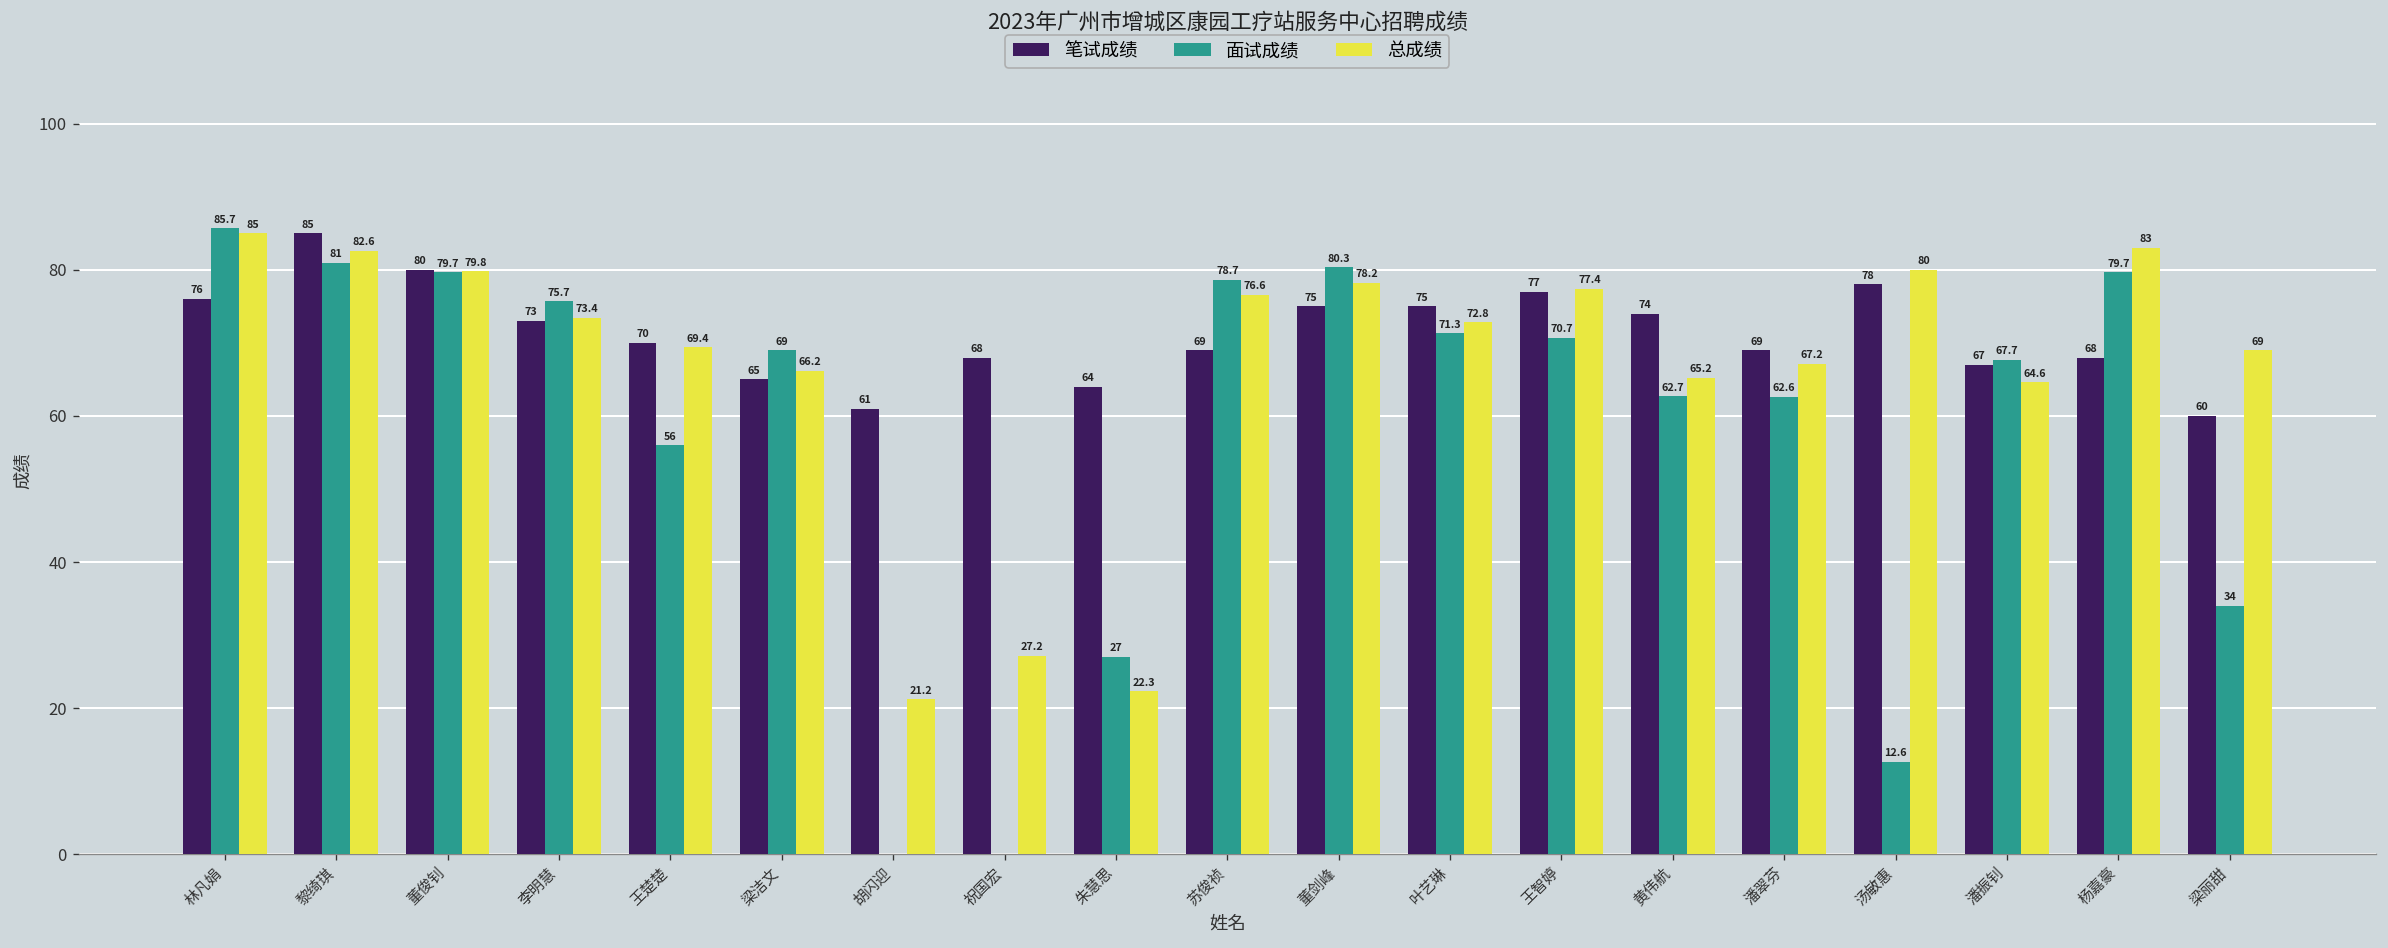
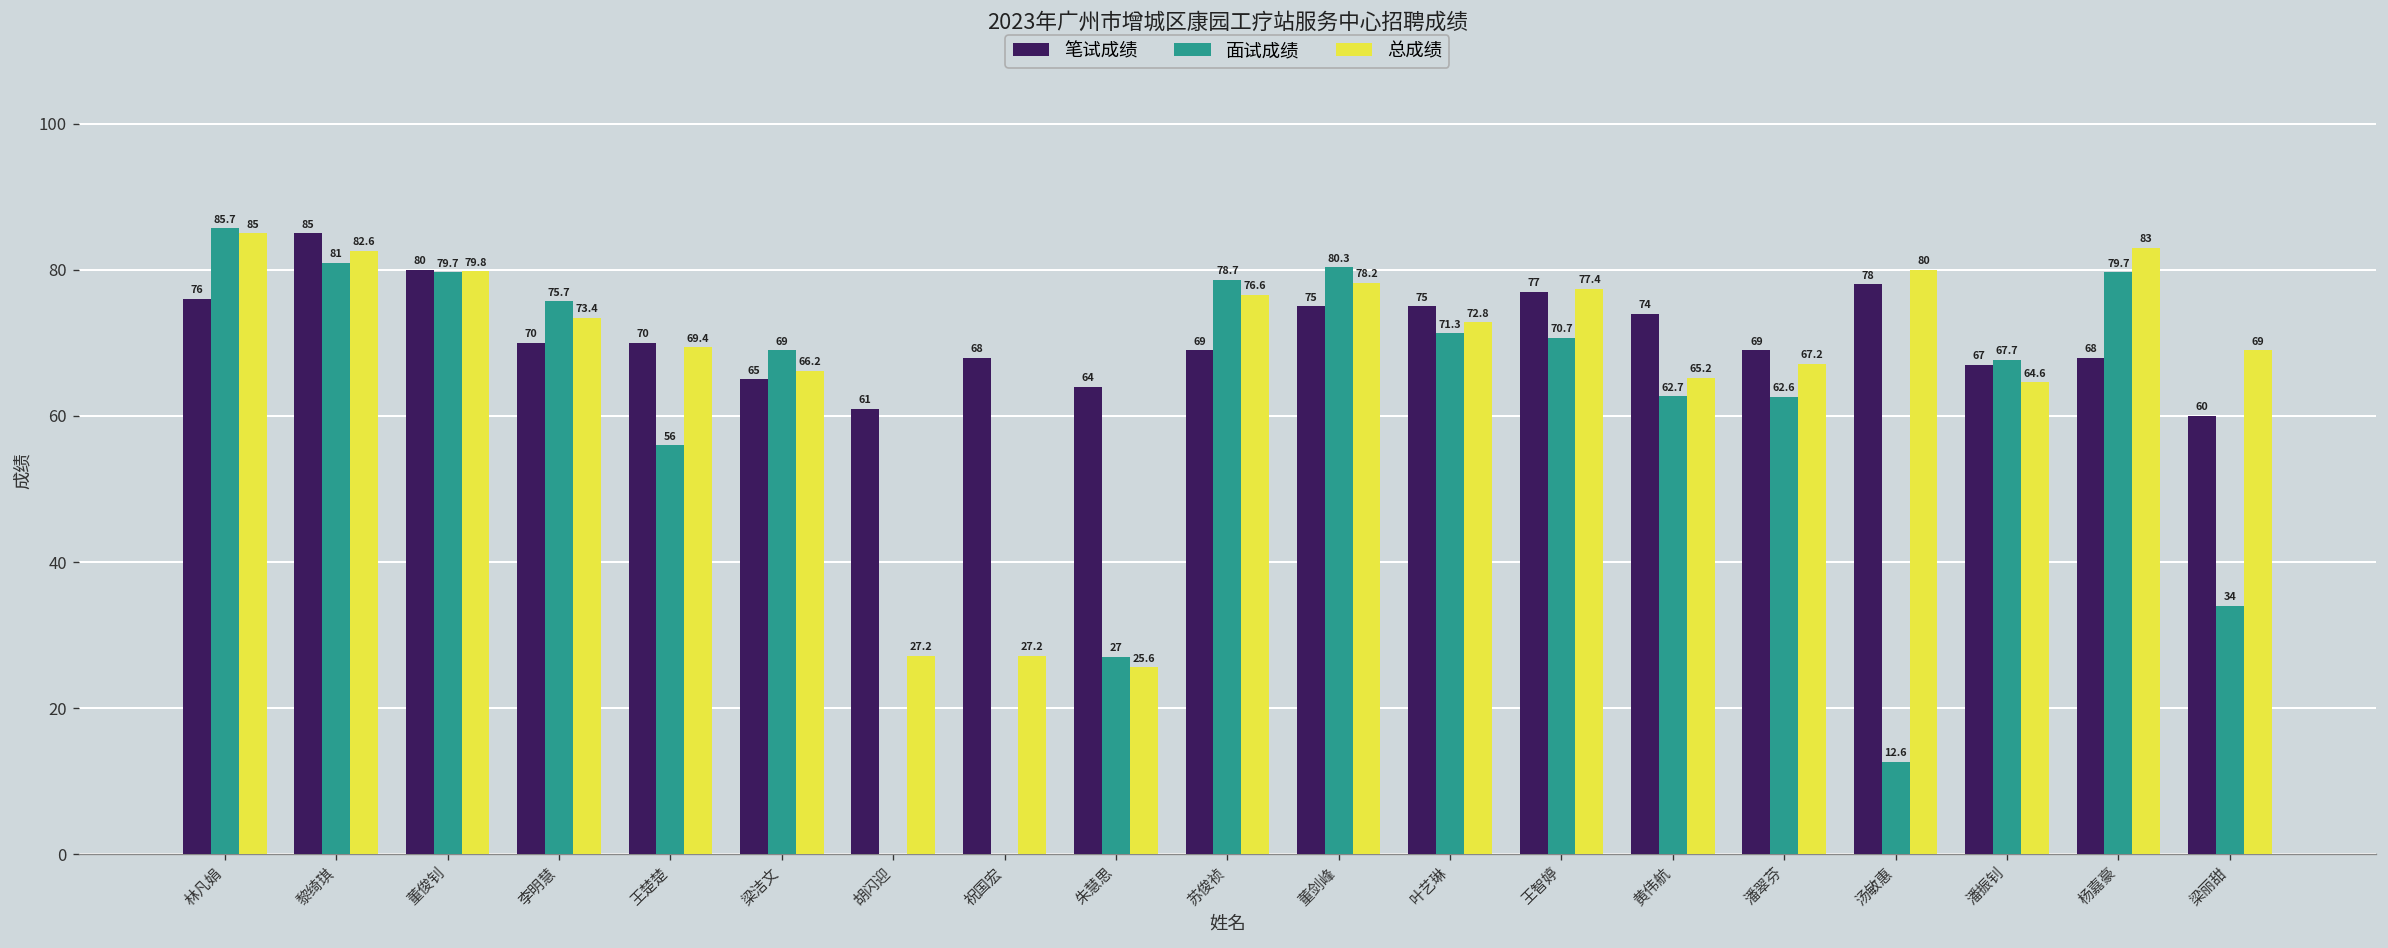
笔试成绩, 李明慧: 73 -> 70
总成绩, 胡闪迎: 21.2 -> 27.2
总成绩, 朱慧思: 22.3 -> 25.6
